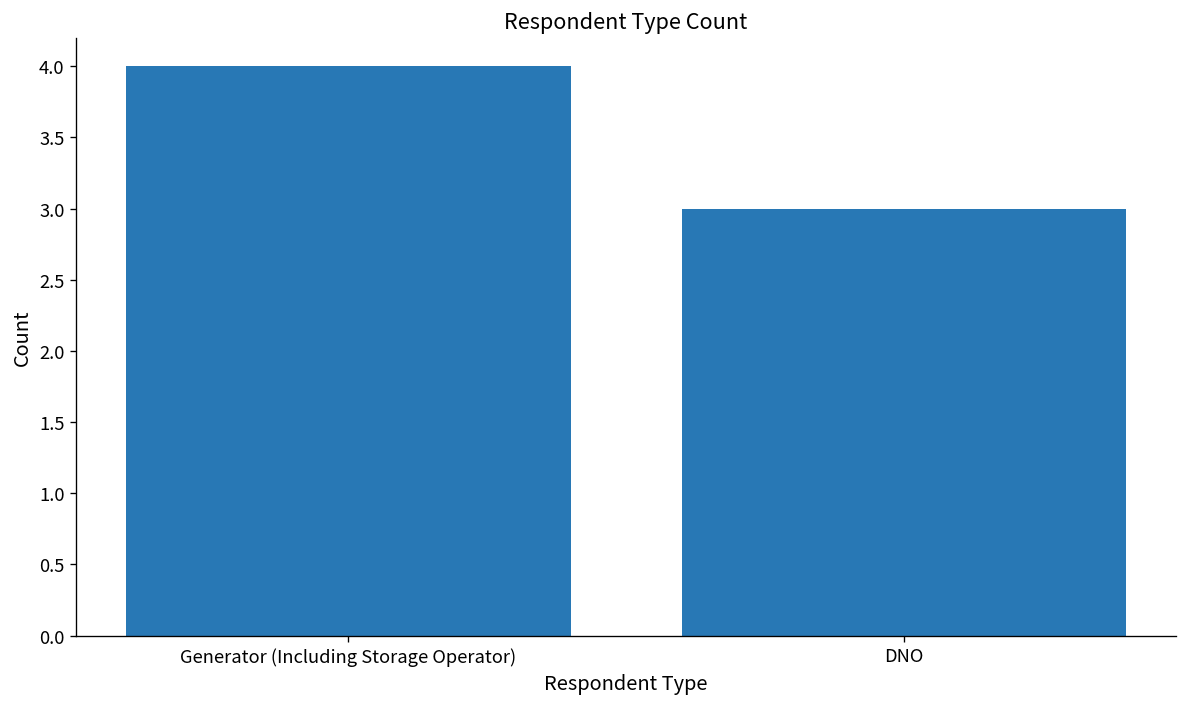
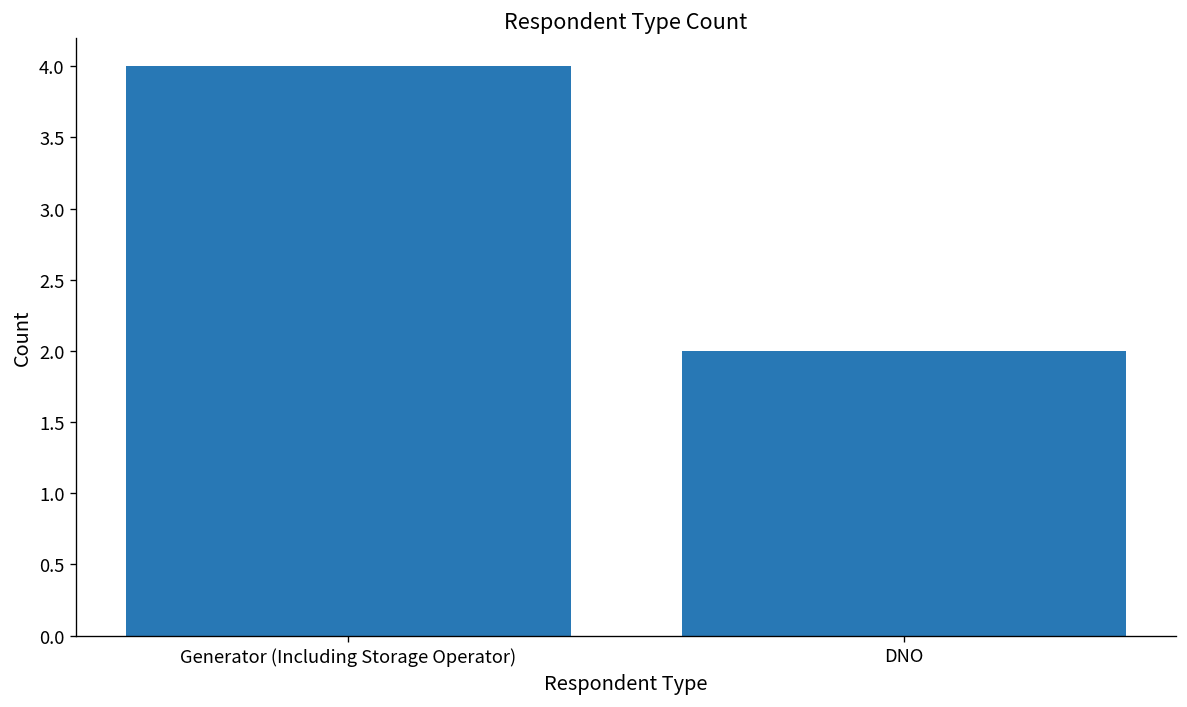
DNO: 3 -> 2
